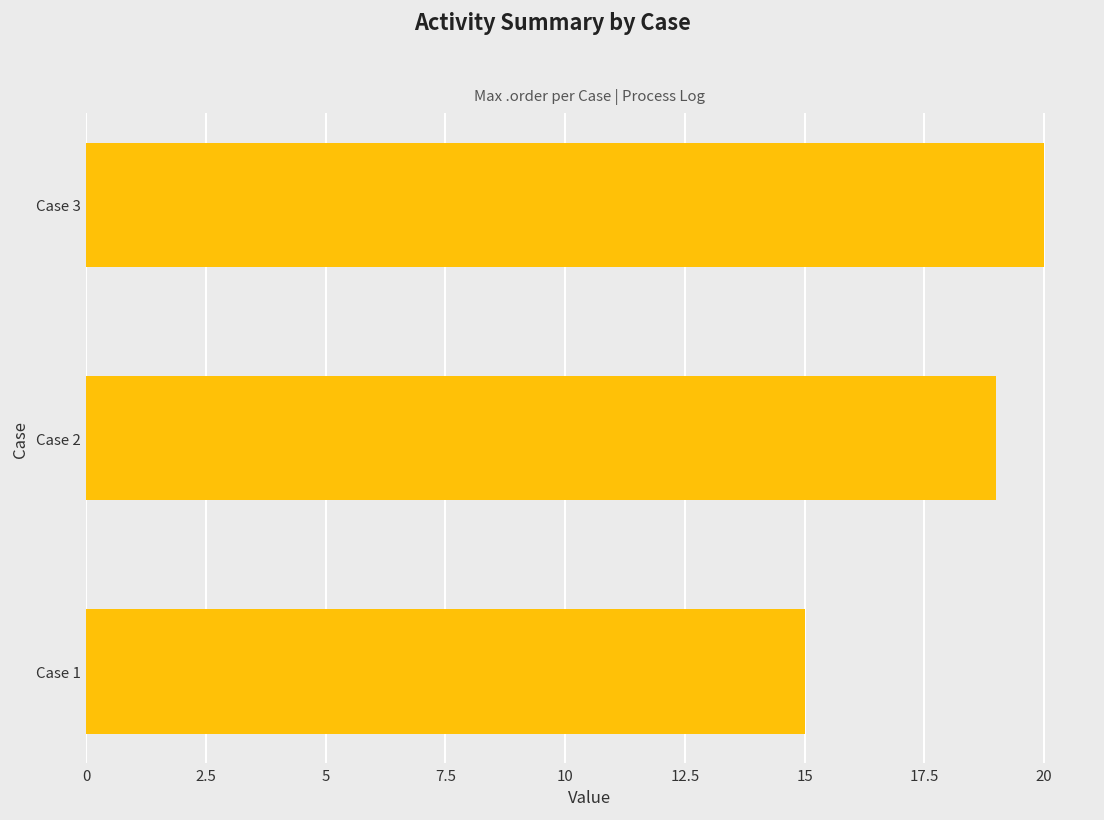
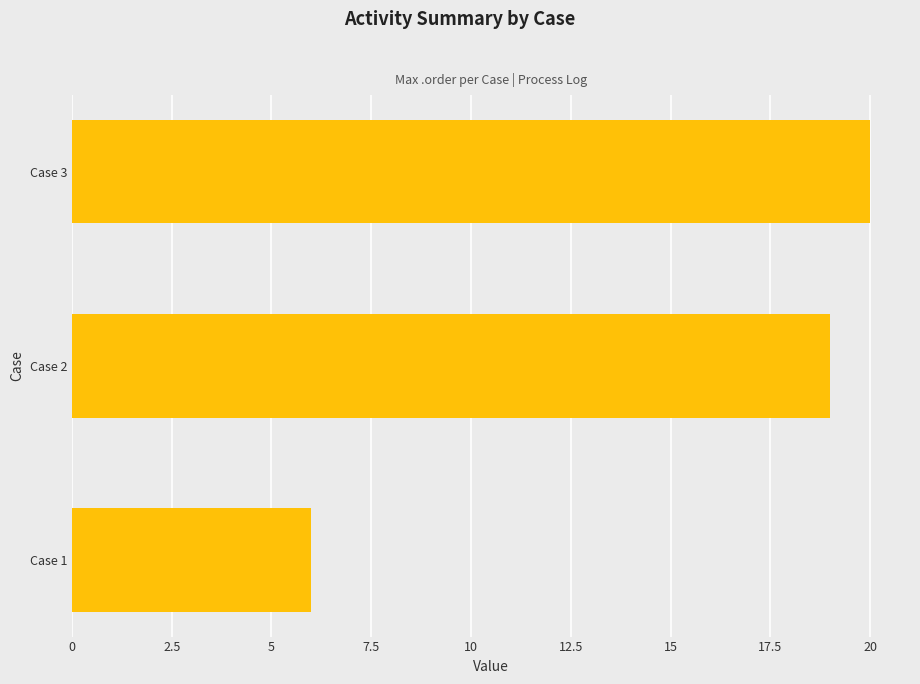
Case 1: 15 -> 6
